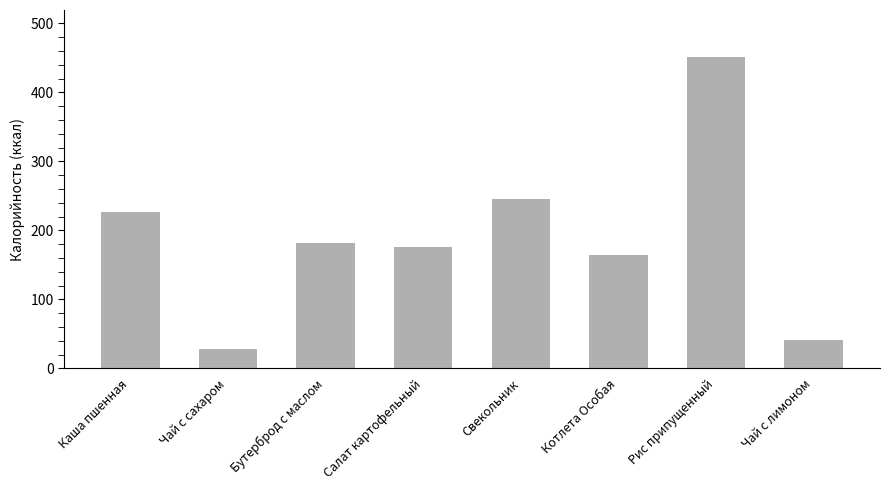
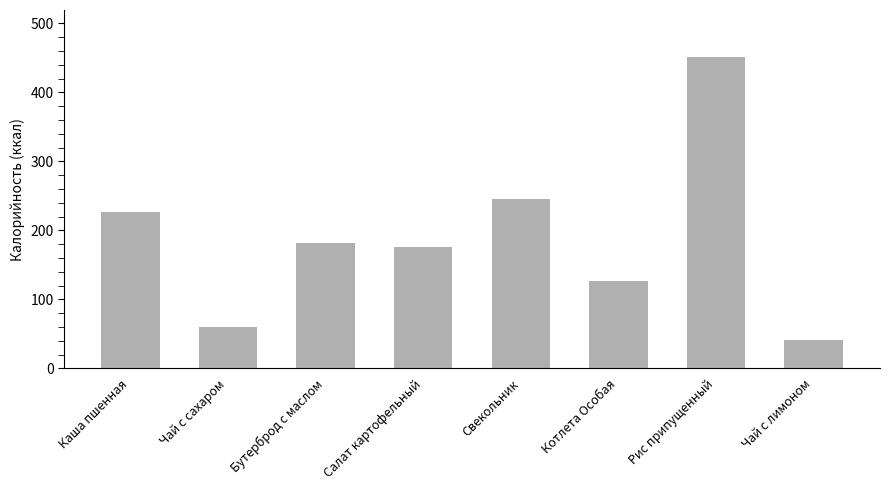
Чай с сахаром: 30 -> 60
Котлета Особая: 160 -> 130
